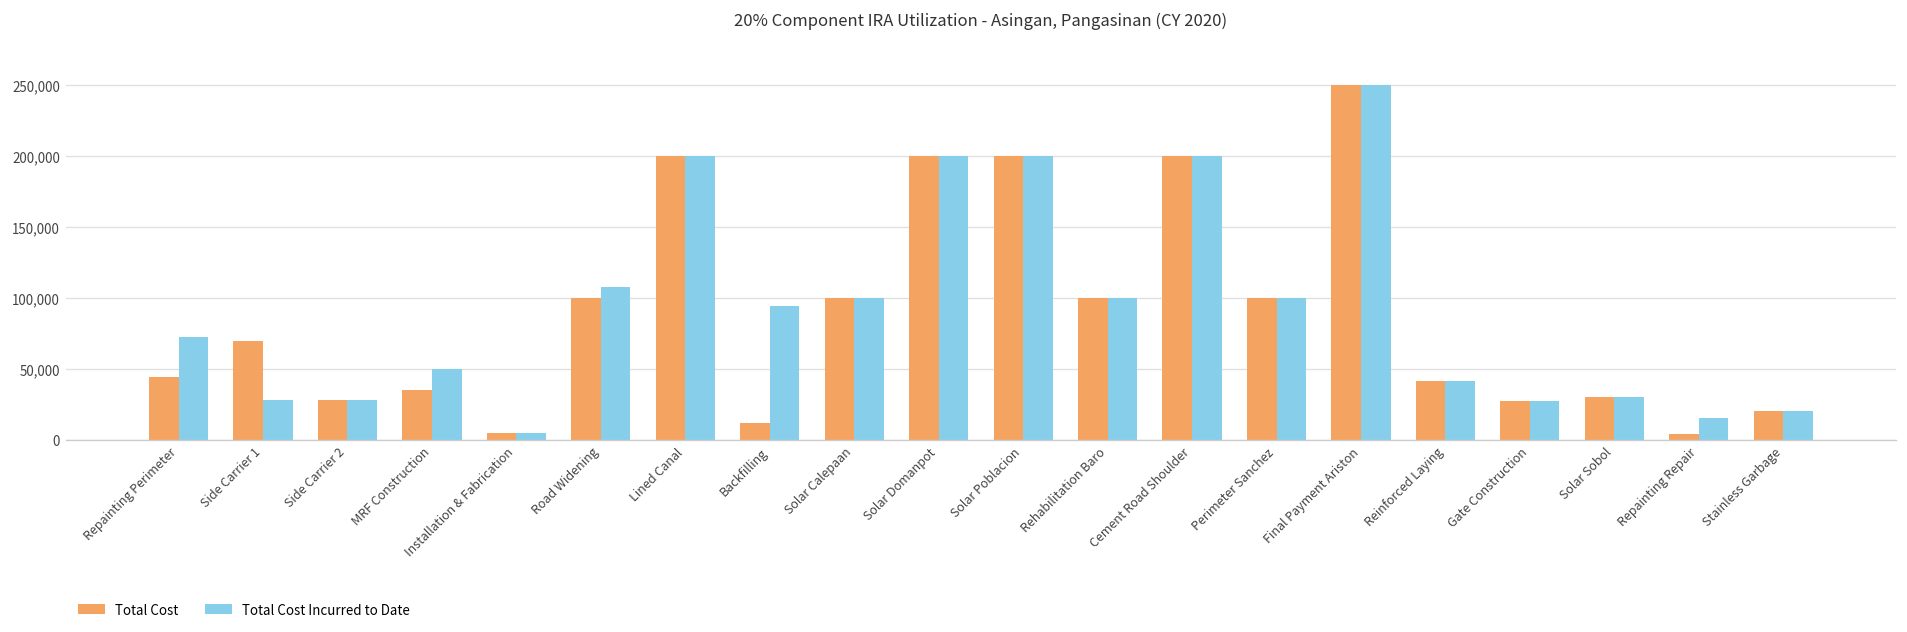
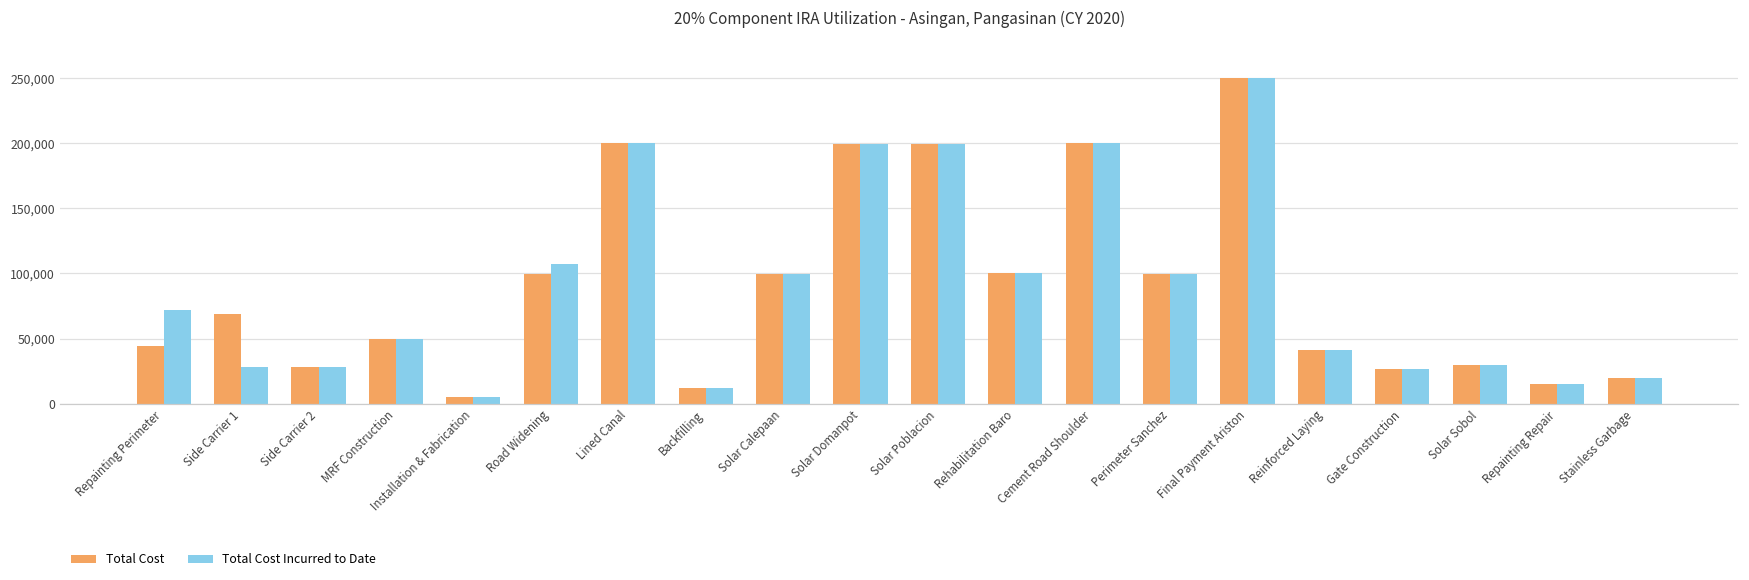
Total Cost, MRF Construction: 35,000 -> 50,000
Total Cost Incurred to Date, Backfilling: 94,000 -> 12,000
Total Cost, Repainting Repair: 4,000 -> 15,000
